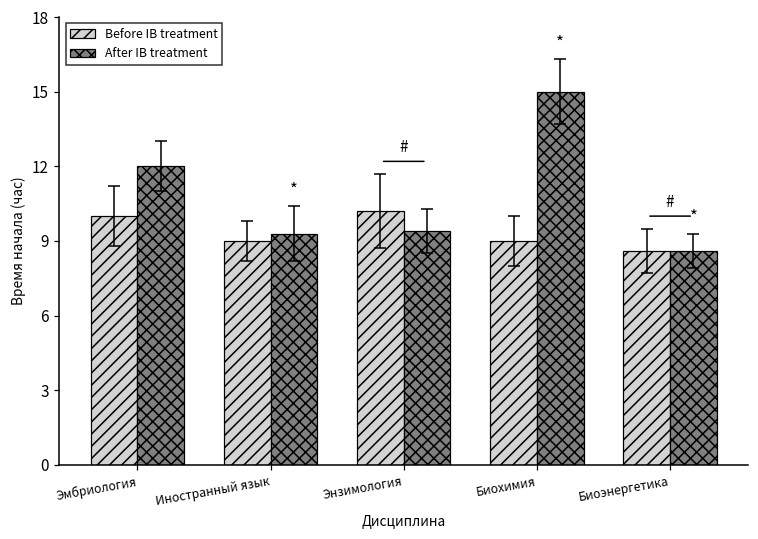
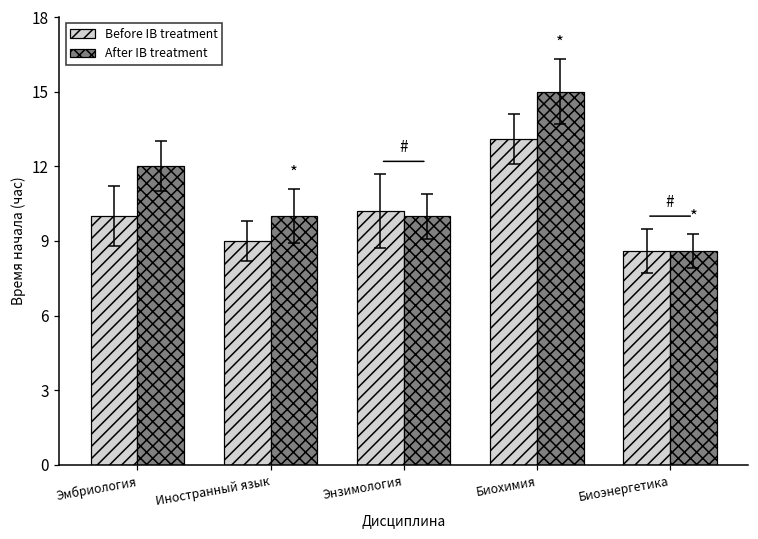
After IB treatment, Иностранный язык: 9.3 -> 10.0
After IB treatment, Энзимология: 9.4 -> 10.0
Before IB treatment, Биохимия: 9.0 -> 13.1
